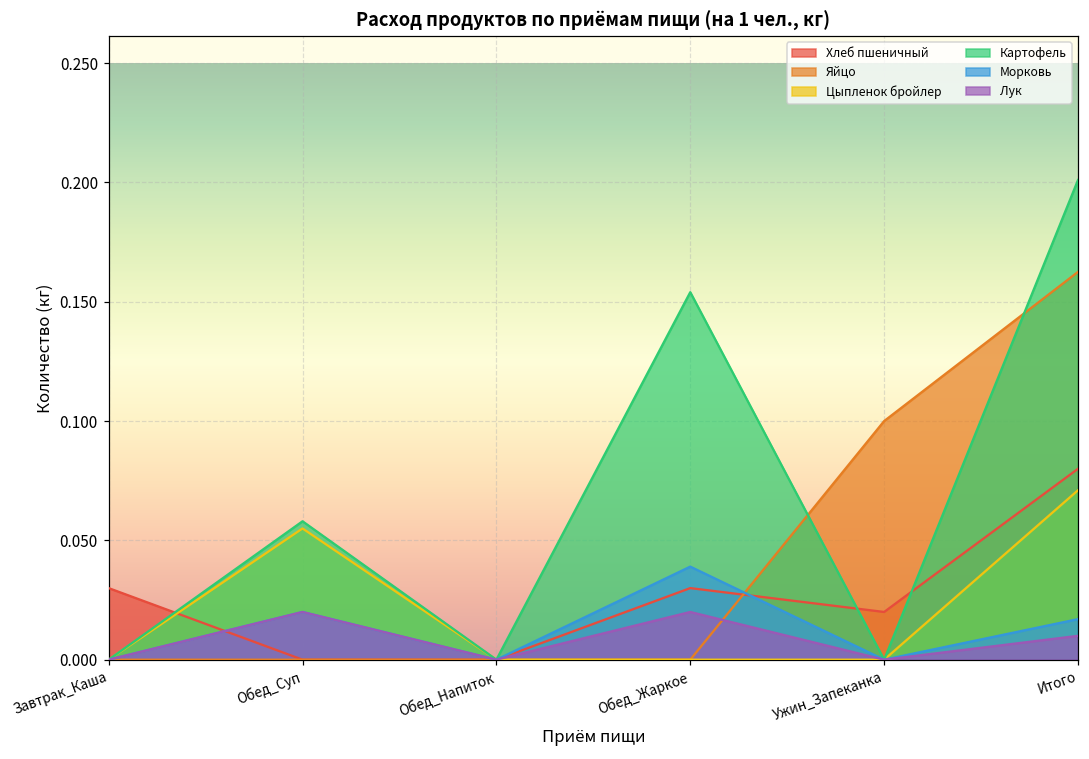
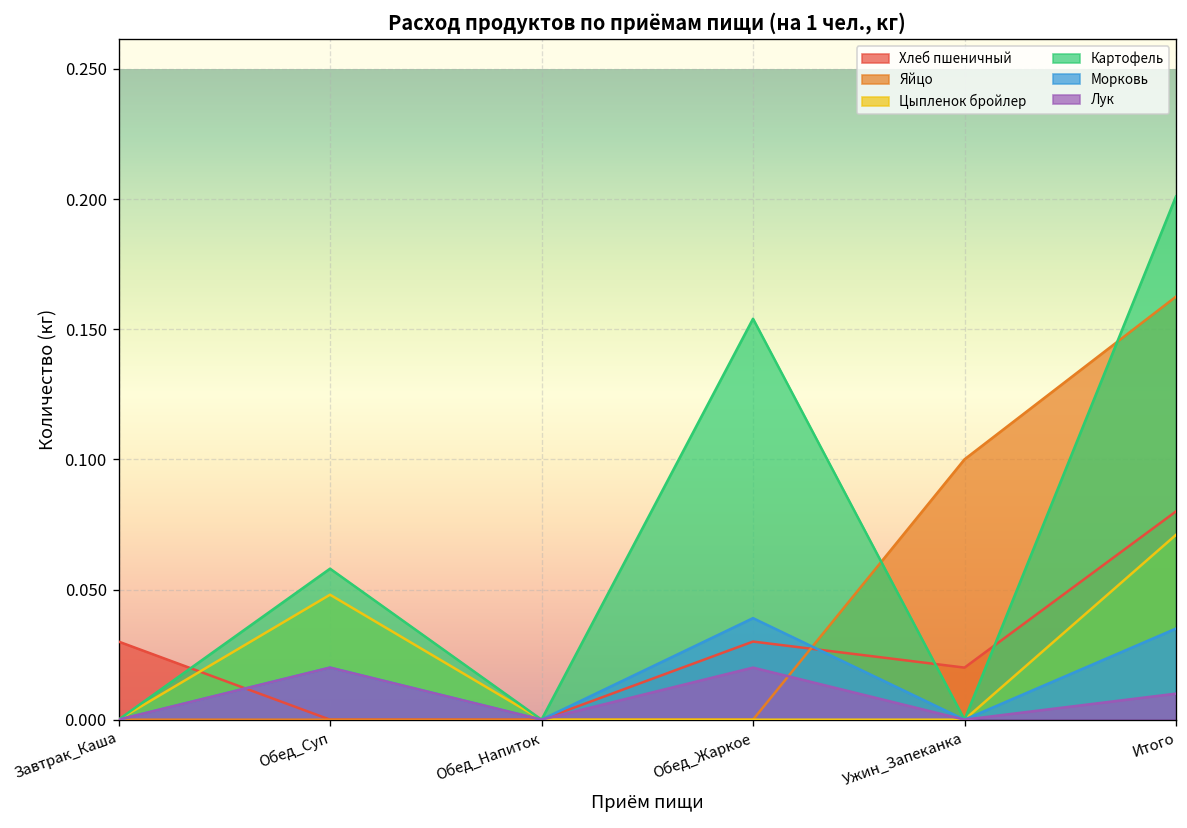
Цыпленок бройлер, Обед_Суп: 0.055 -> 0.048
Морковь, Итого: 0.017 -> 0.035
